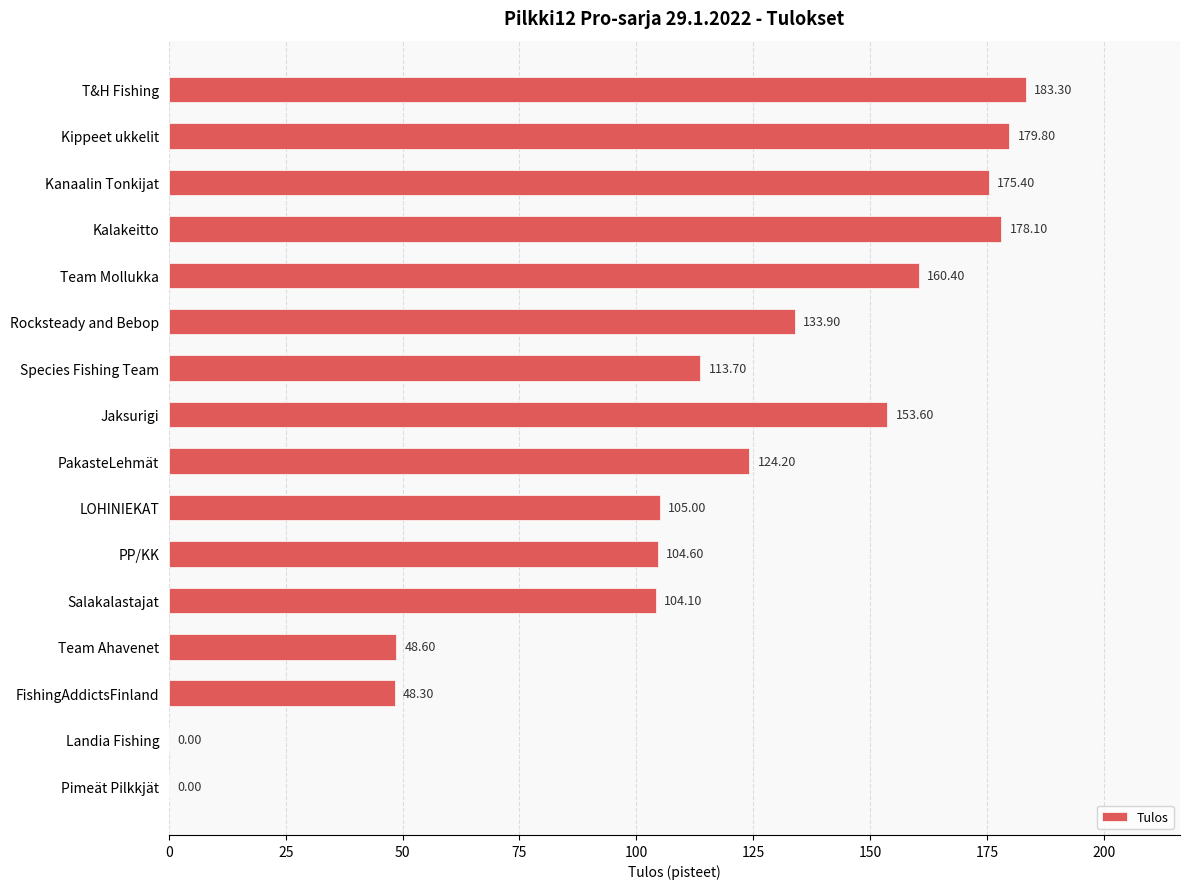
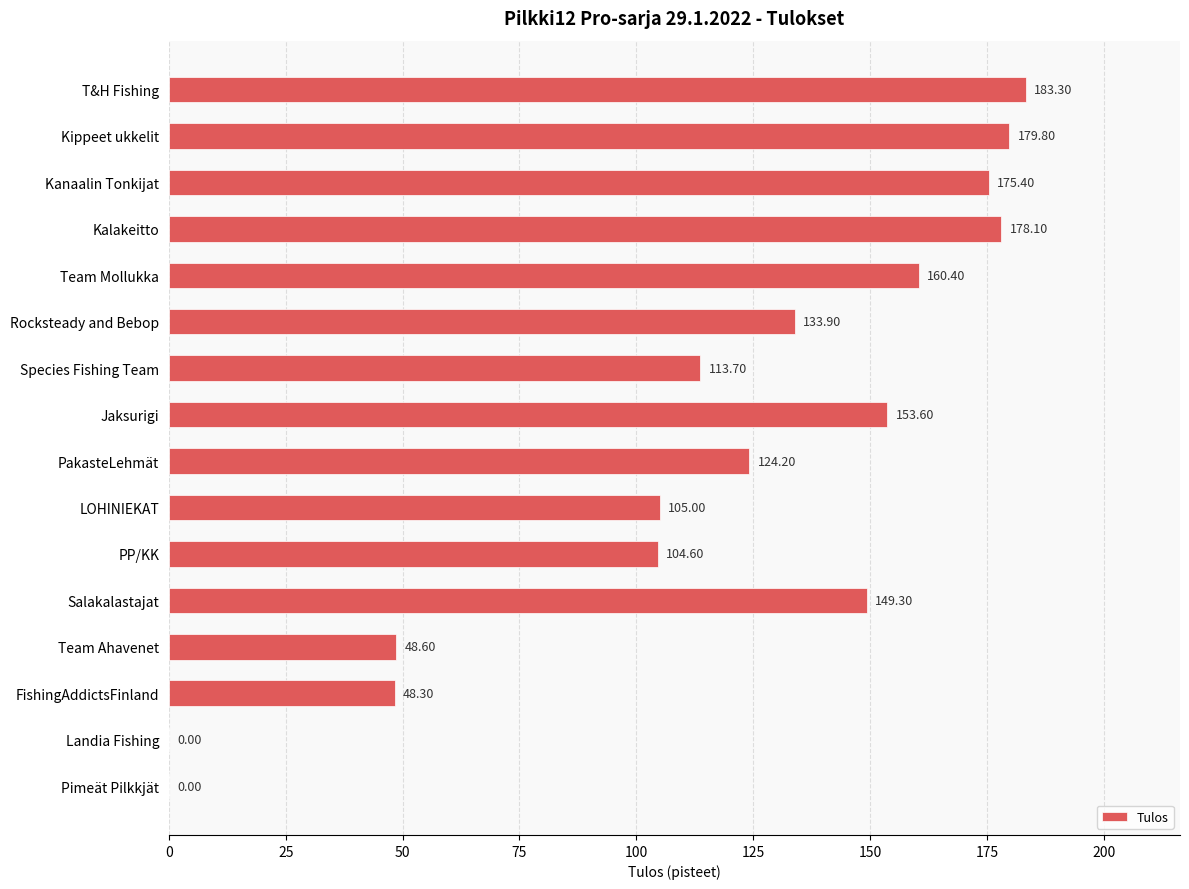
Salakalastajat: 104.10 -> 149.30
